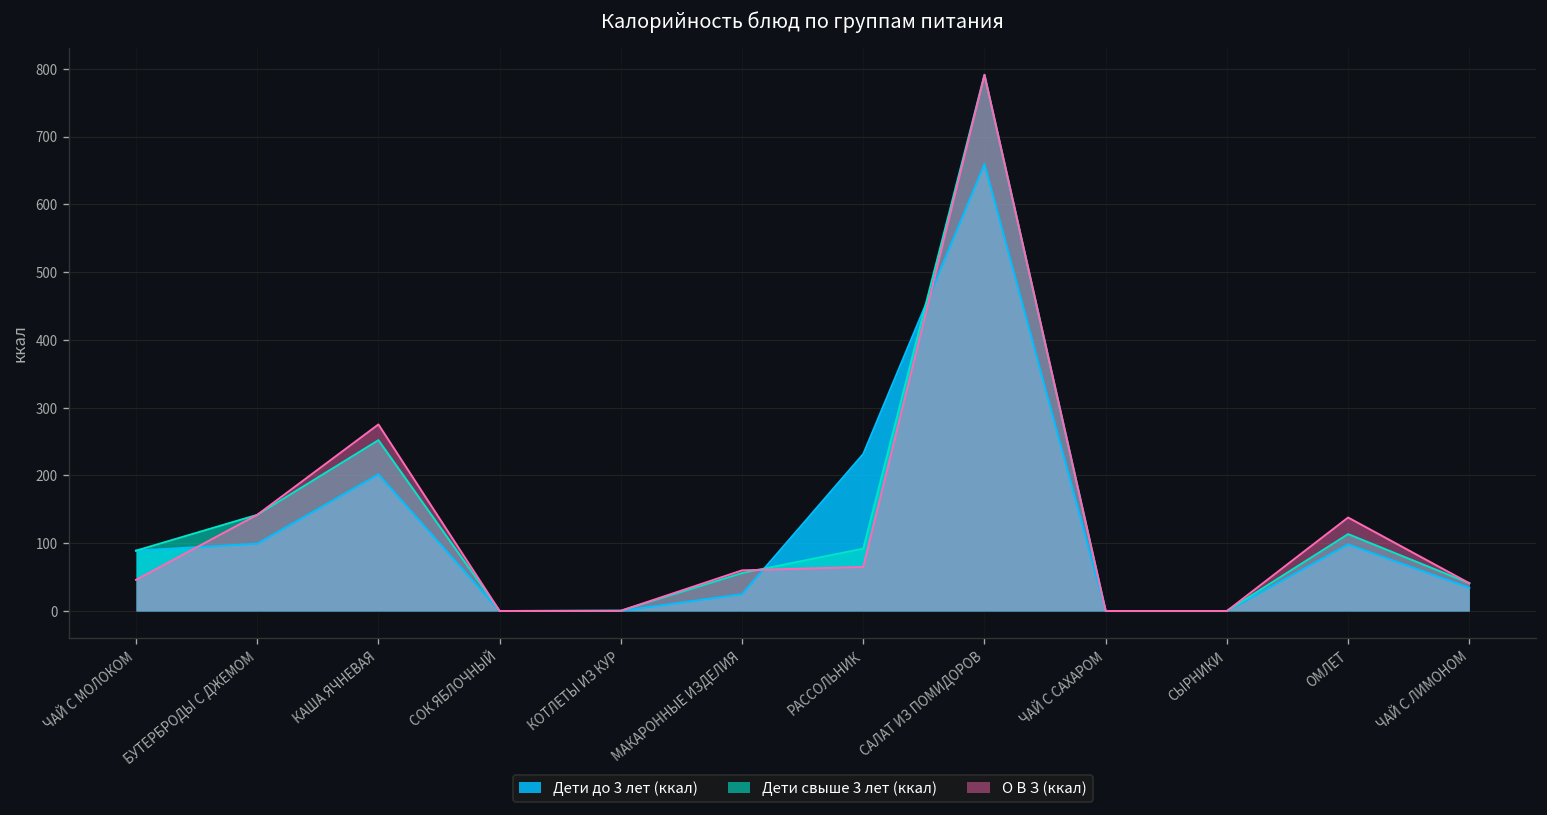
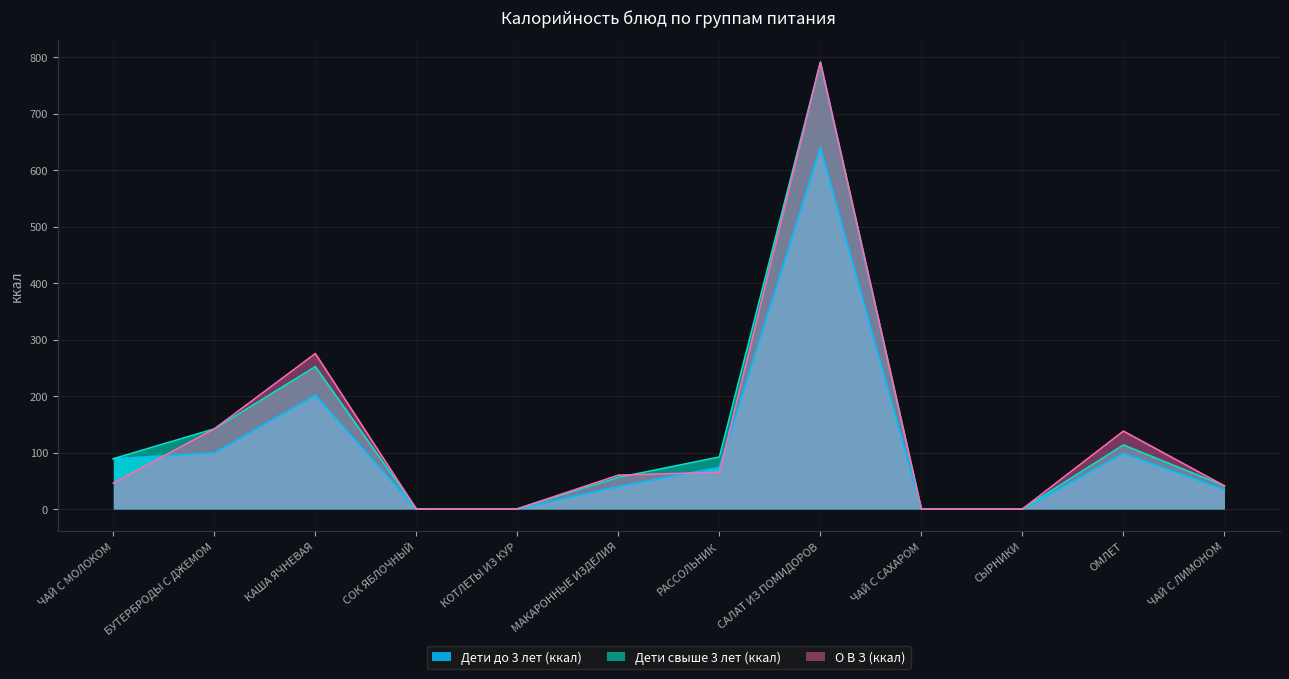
Дети до 3 лет (ккал), МАКАРОННЫЕ ИЗДЕЛИЯ: 20 -> 40
Дети до 3 лет (ккал), РАССОЛЬНИК: 230 -> 70
Дети до 3 лет (ккал), САЛАТ ИЗ ПОМИДОРОВ: 660 -> 640
